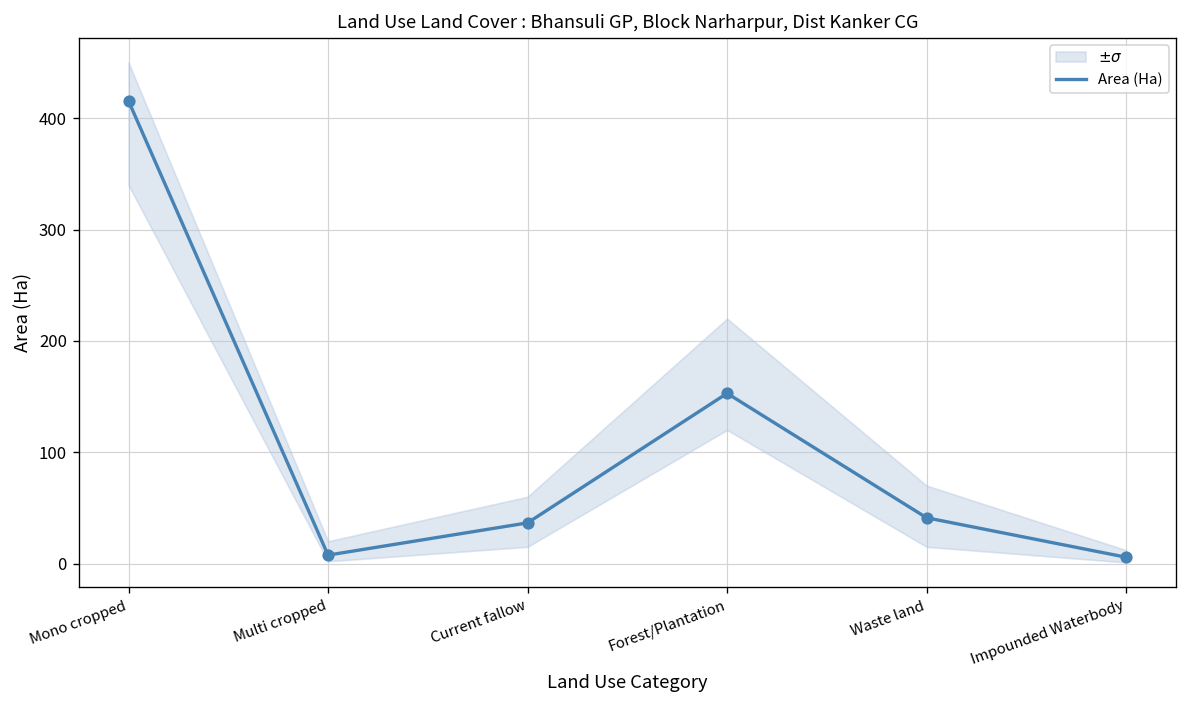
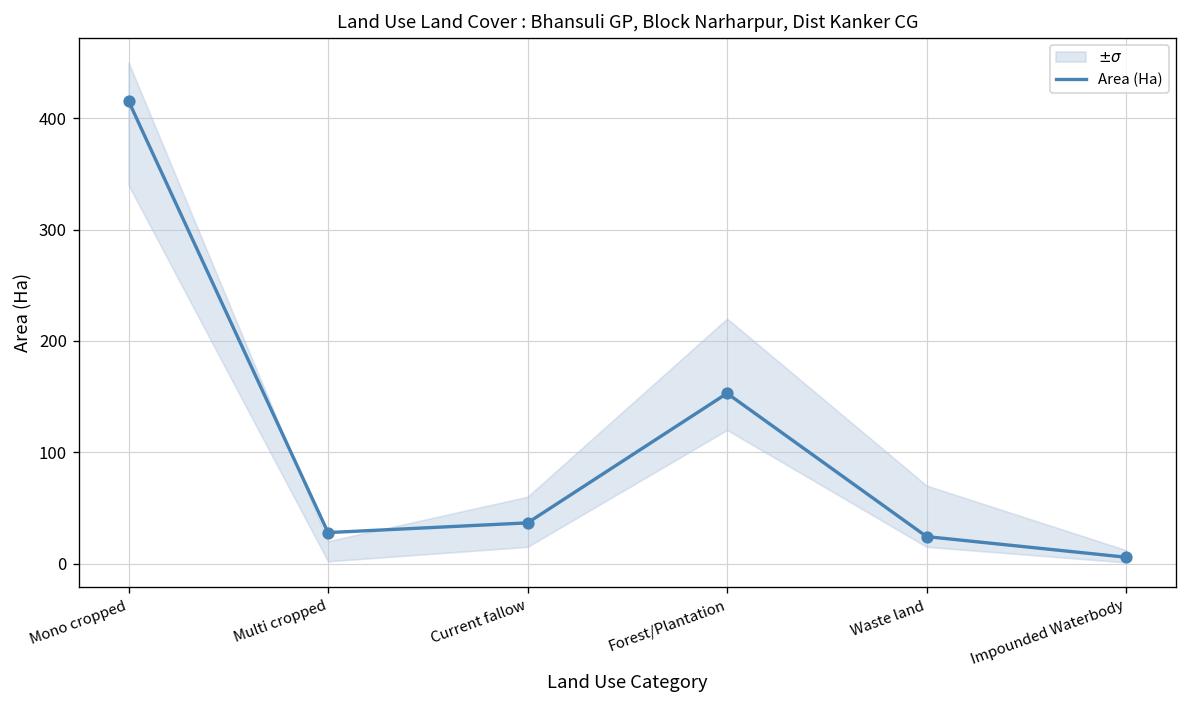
Area (Ha), Multi cropped: 10 -> 30
Area (Ha), Waste land: 40 -> 20
